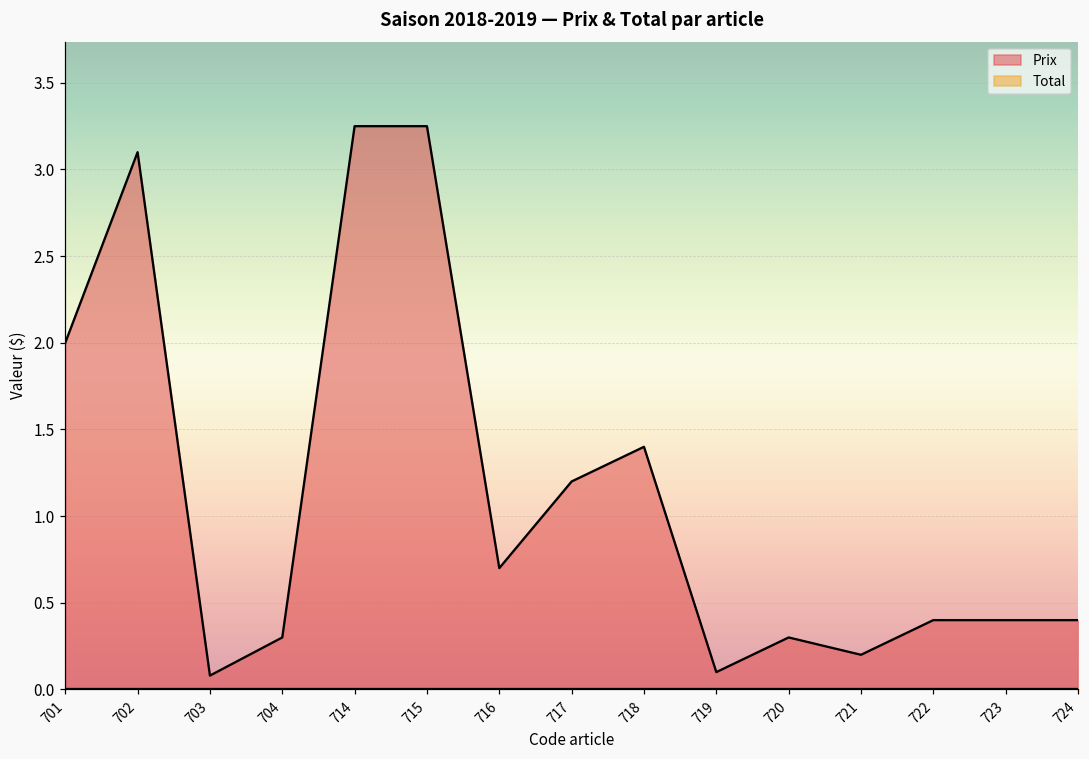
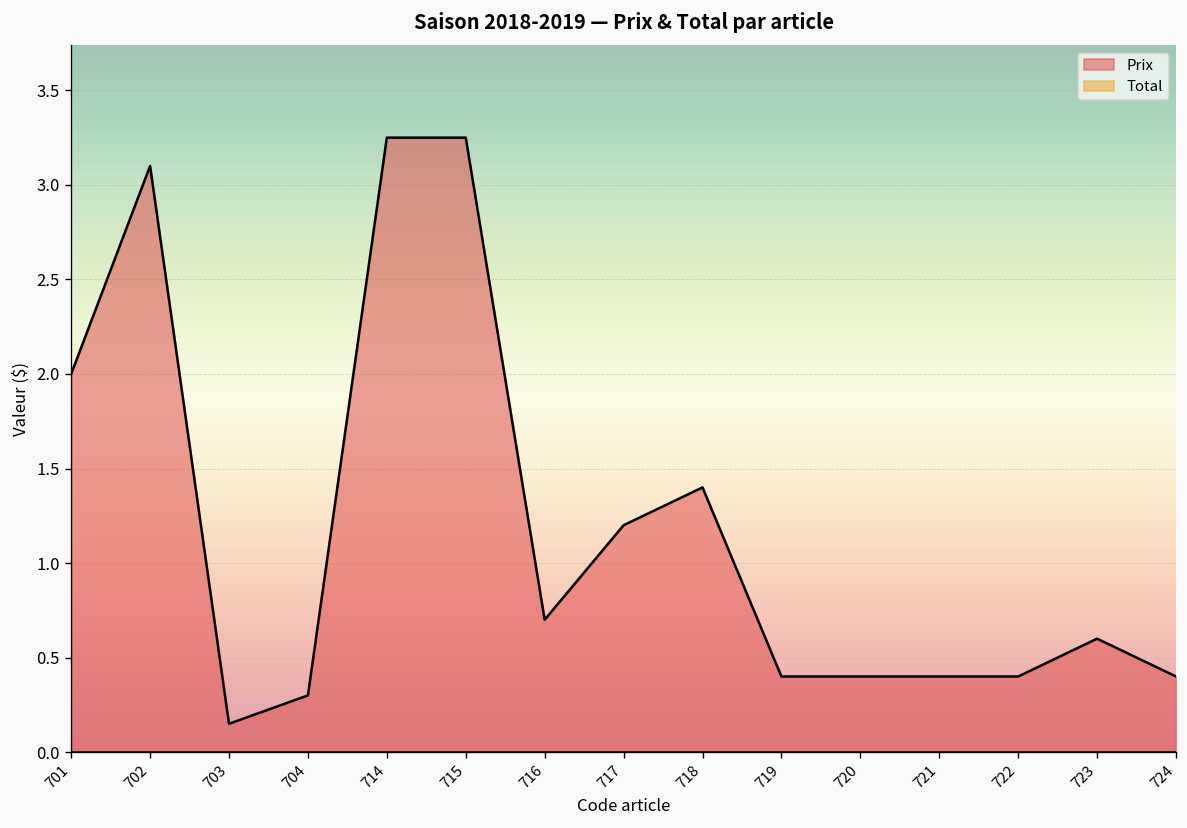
Prix, 703: 0.08 -> 0.15
Prix, 719: 0.1 -> 0.4
Prix, 720: 0.3 -> 0.4
Prix, 721: 0.2 -> 0.4
Prix, 723: 0.4 -> 0.6
